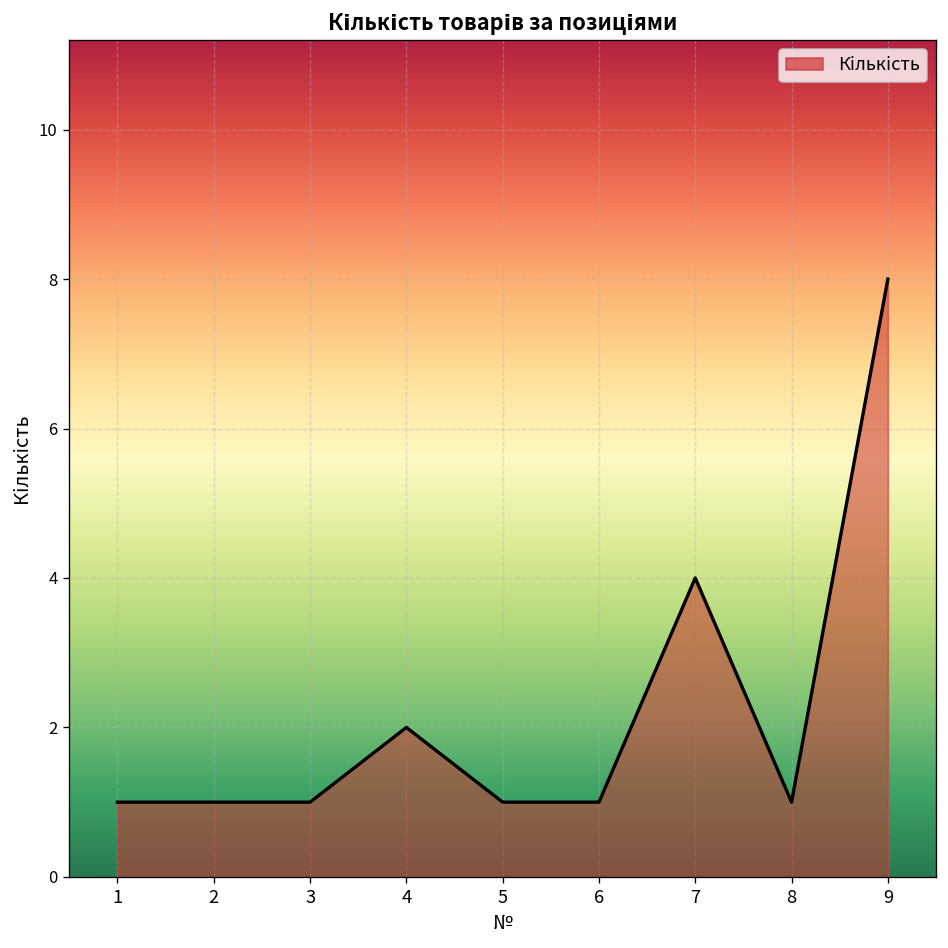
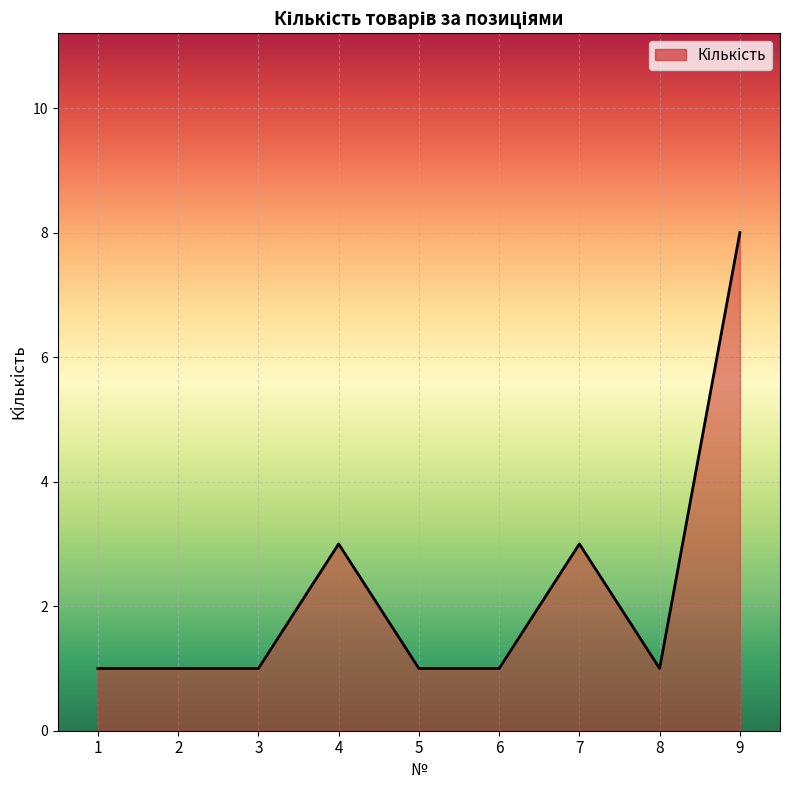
4: 2 -> 3
7: 4 -> 3
